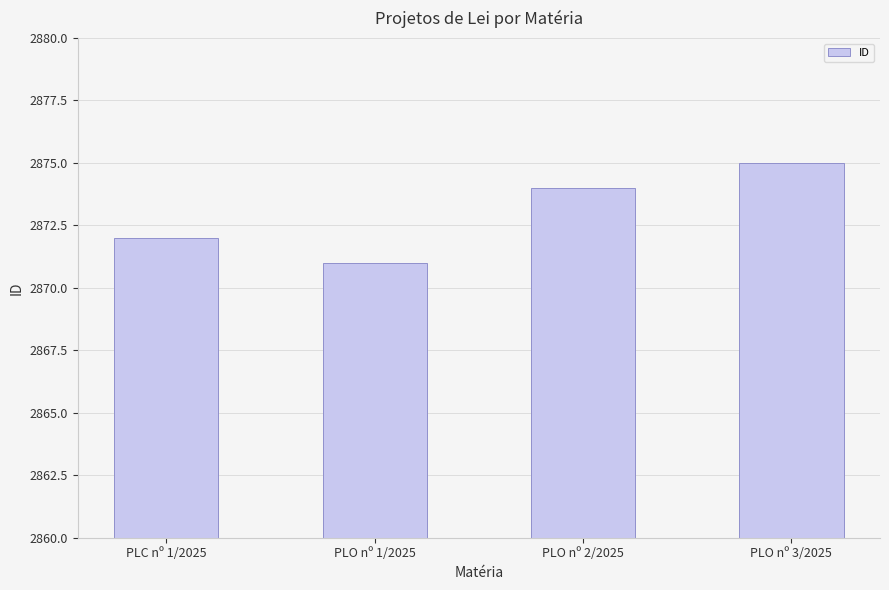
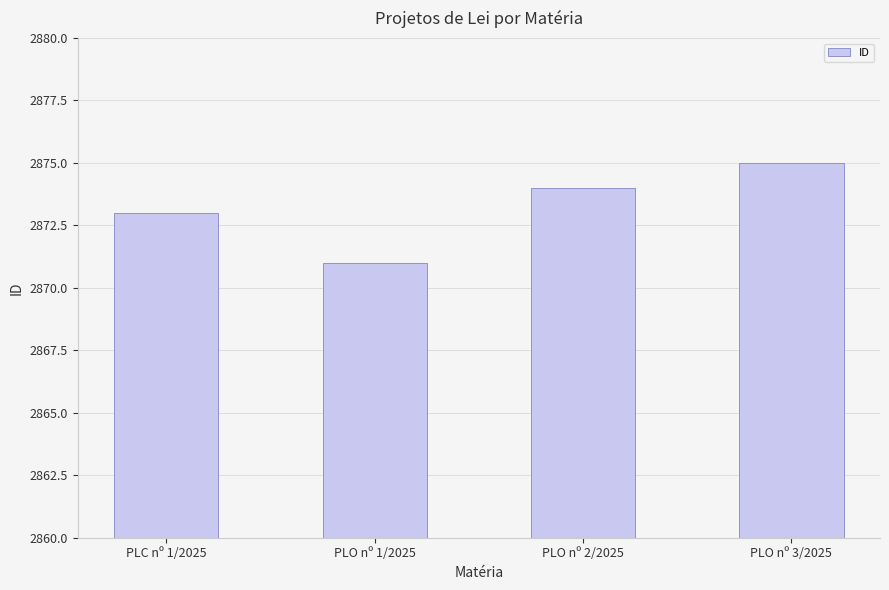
PLC nº 1/2025: 2872 -> 2873
